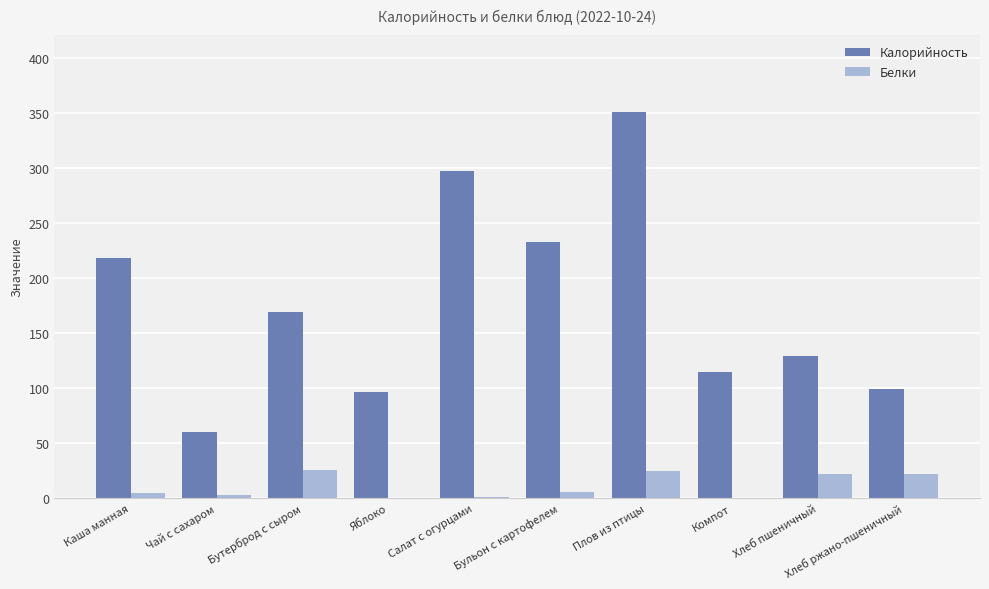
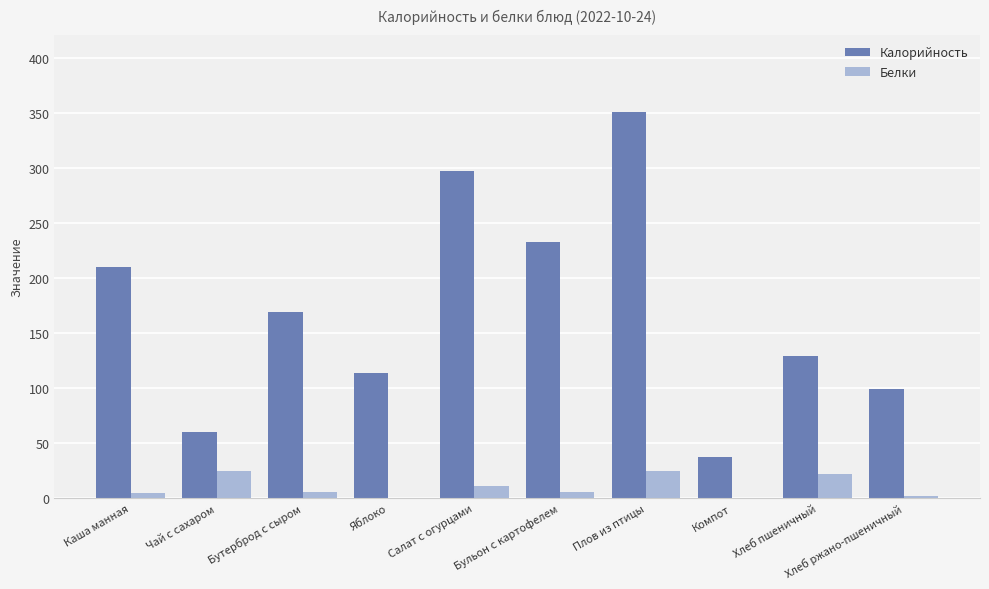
Калорийность, Каша манная: 218 -> 210
Белки, Чай с сахаром: 3 -> 25
Белки, Бутерброд с сыром: 26 -> 6
Калорийность, Яблоко: 97 -> 114
Белки, Салат с огурцами: 1 -> 11
Калорийность, Компот: 115 -> 37
Белки, Хлеб ржано-пшеничный: 22 -> 2
